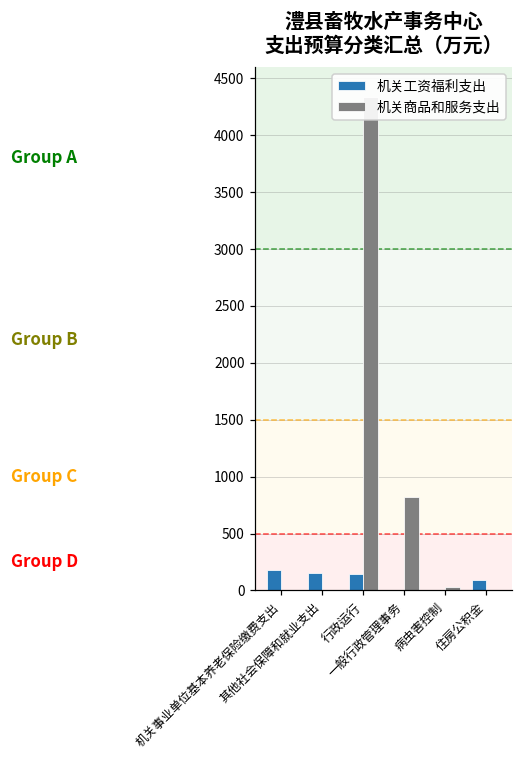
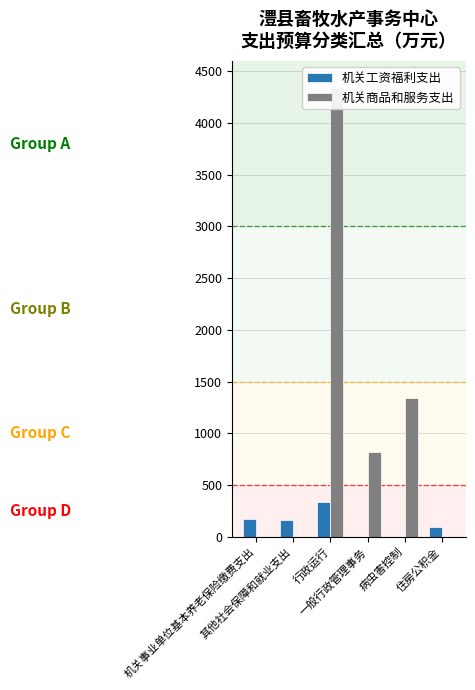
机关工资福利支出, 行政运行: 140 -> 340
机关商品和服务支出, 病虫害控制: 30 -> 1340
